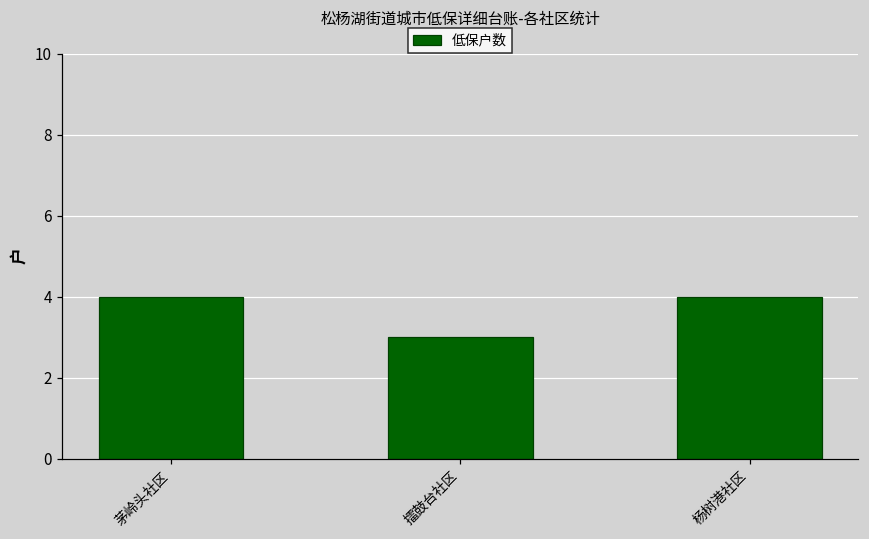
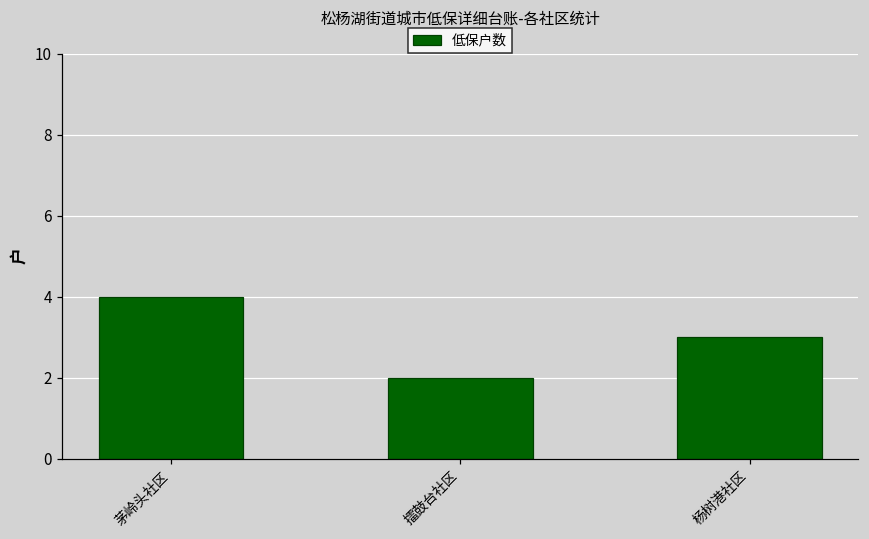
擂鼓台社区: 3 -> 2
杨树港社区: 4 -> 3
